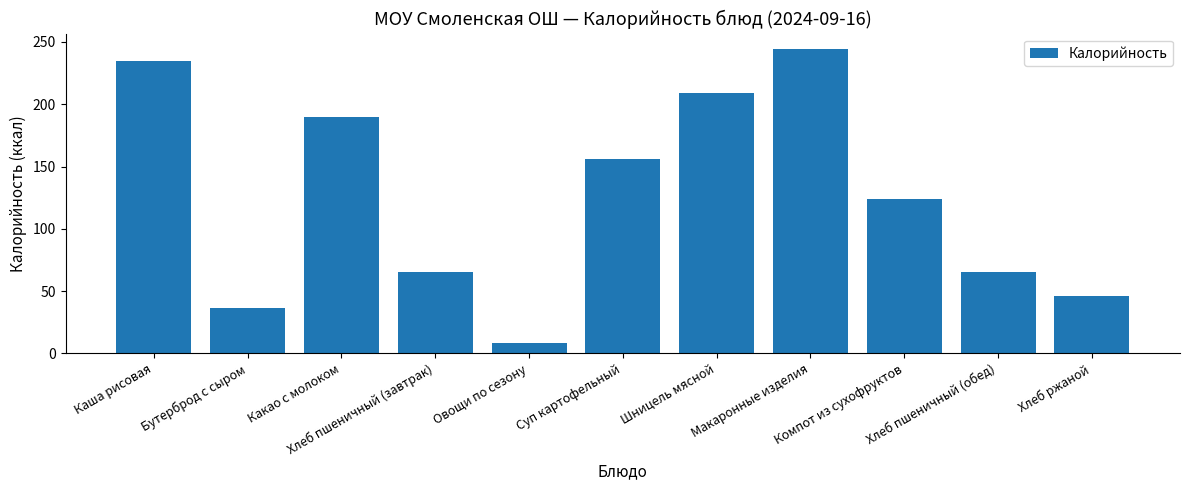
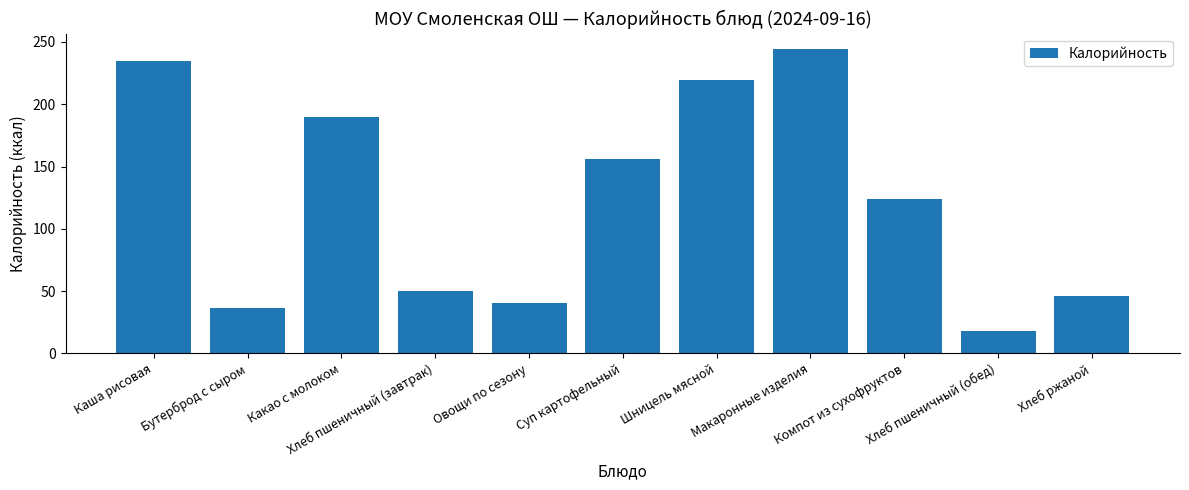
Хлеб пшеничный (завтрак): 66 -> 50
Овощи по сезону: 8 -> 40
Шницель мясной: 209 -> 219
Хлеб пшеничный (обед): 66 -> 18
